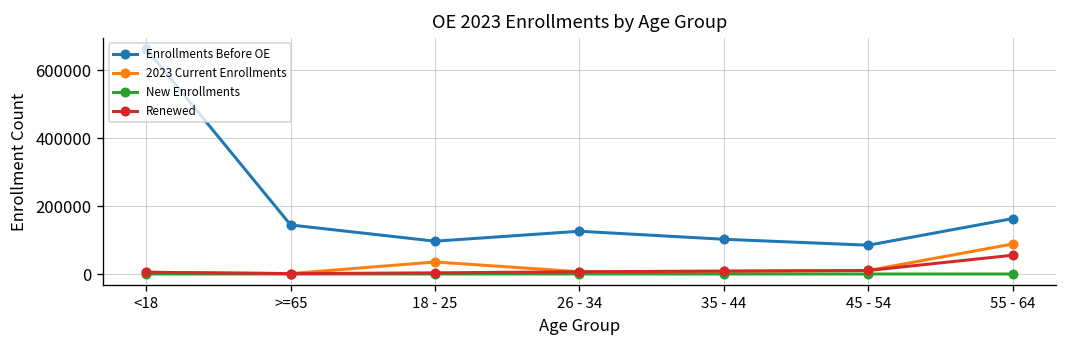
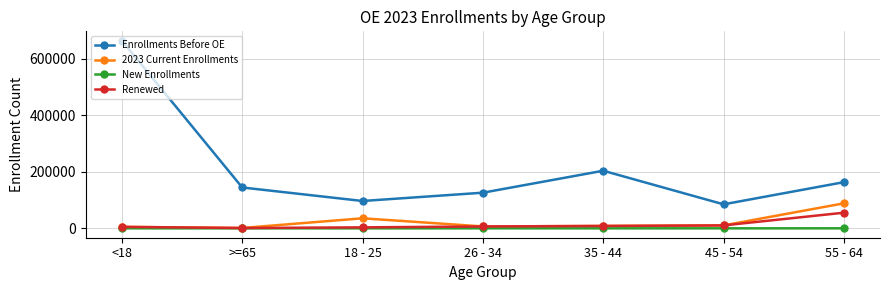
Enrollments Before OE, 35 - 44: 100000 -> 200000
